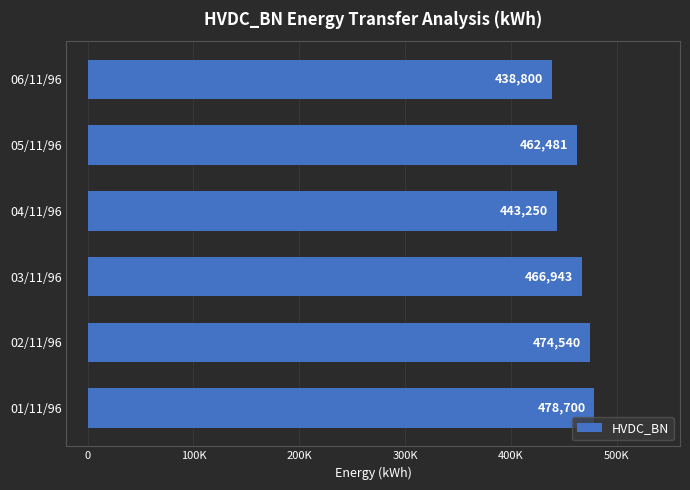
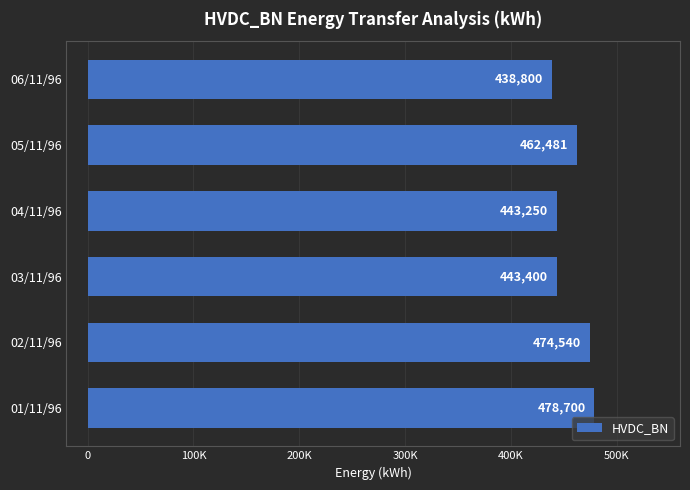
03/11/96: 466,943 -> 443,400
